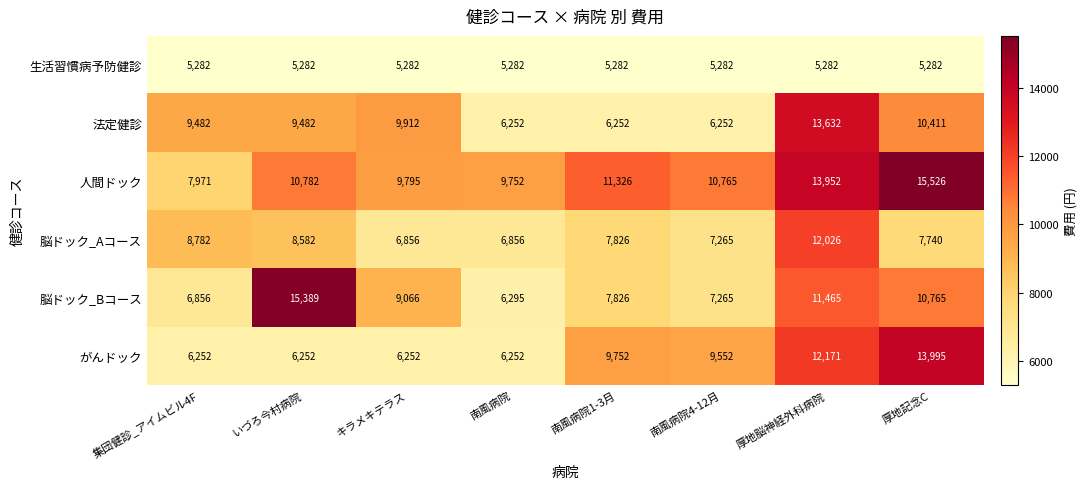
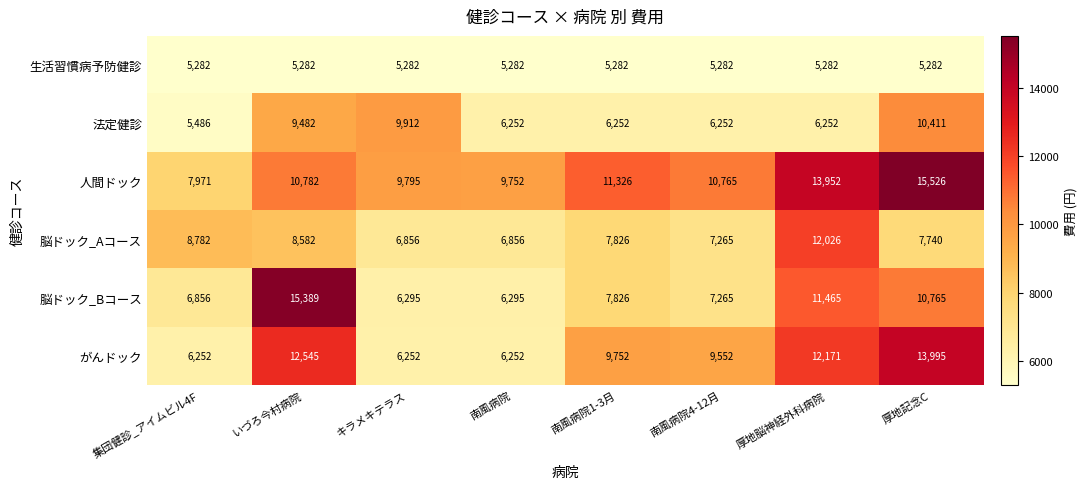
法定健診, 集団健診_アイムビル4F: 9,482 -> 5,486
法定健診, 厚地脳神経外科病院: 13,632 -> 6,252
脳ドック_Bコース, キラメキテラス: 9,066 -> 6,295
がんドック, いづろ今村病院: 6,252 -> 12,545
